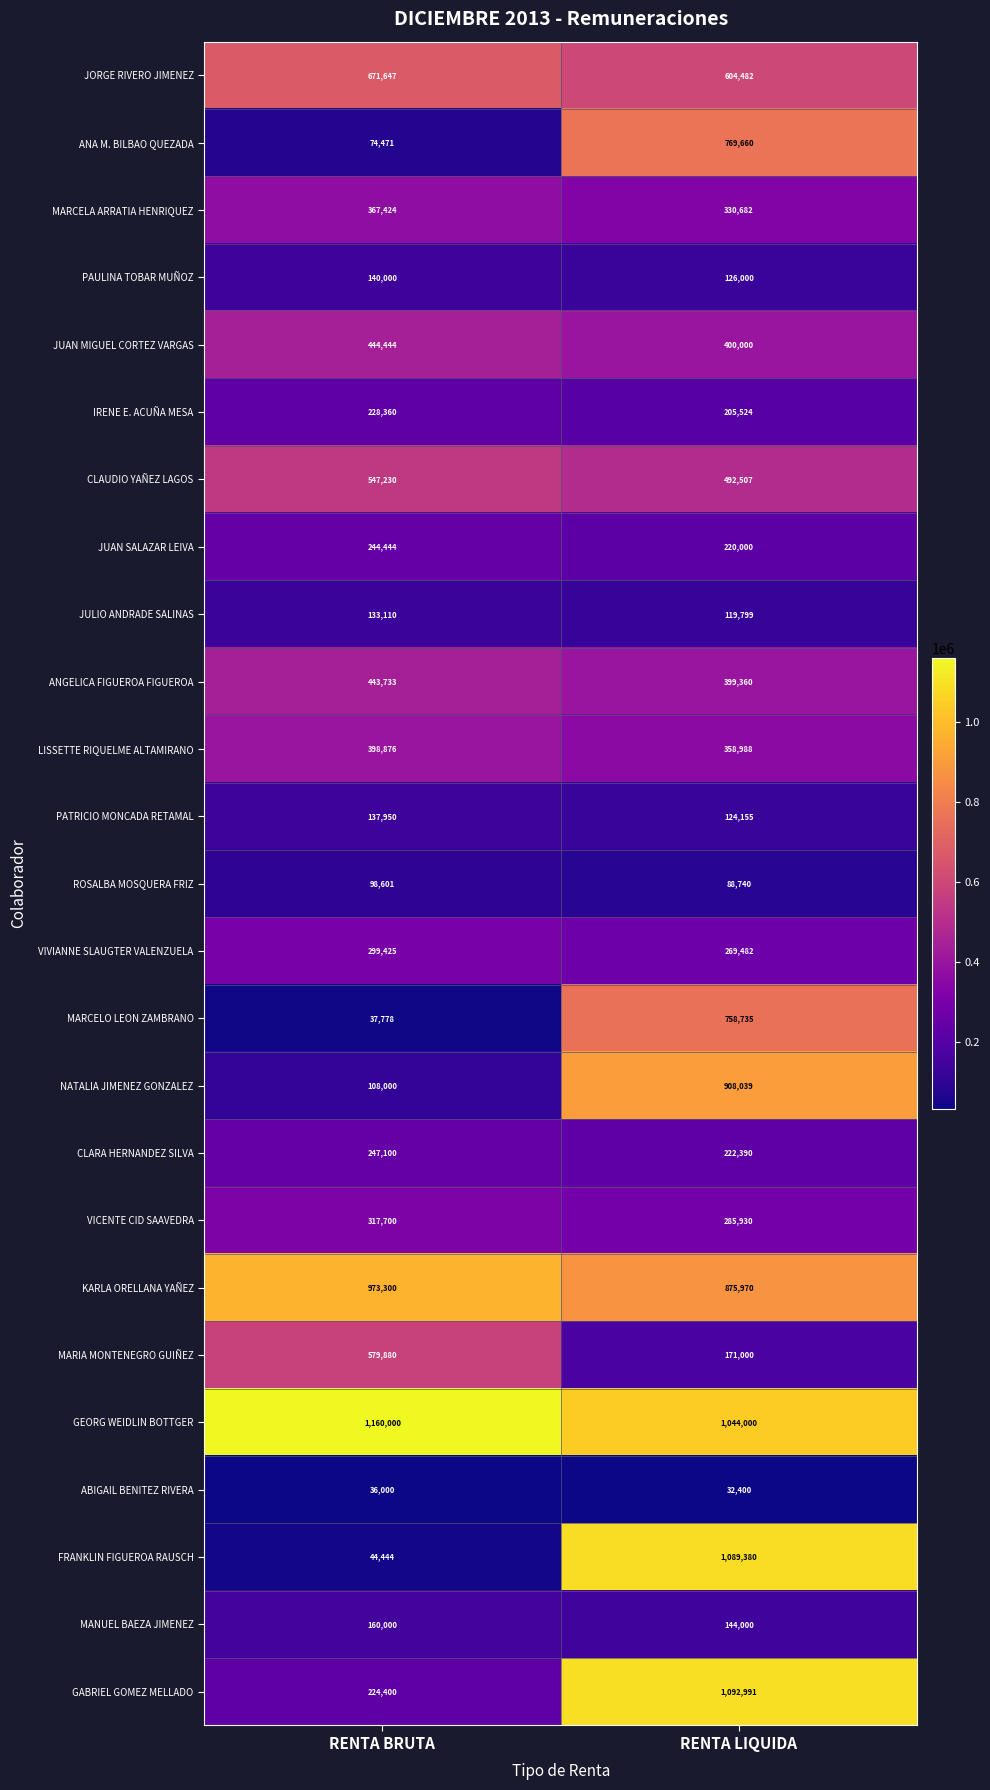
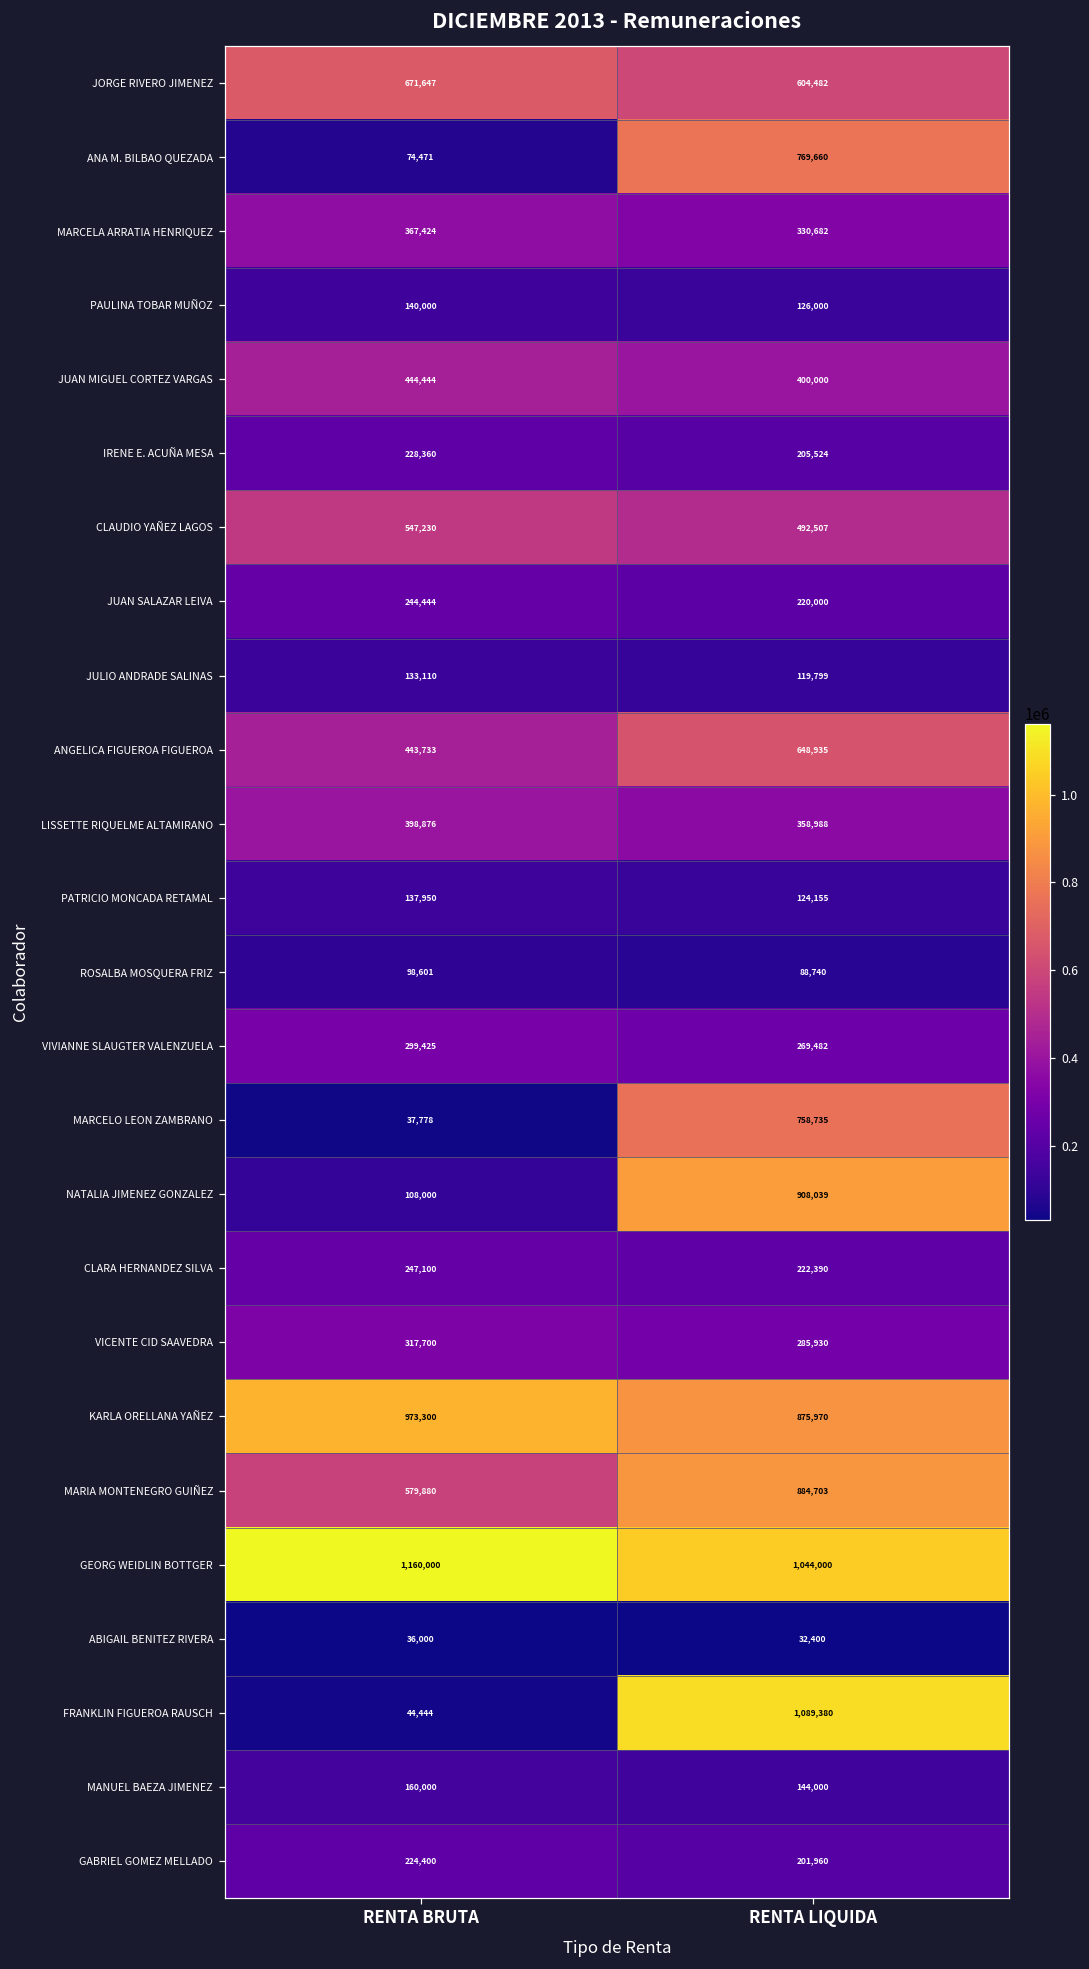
ANGELICA FIGUEROA FIGUEROA, RENTA LIQUIDA: 399,360 -> 648,935
MARIA MONTENEGRO GUIÑEZ, RENTA LIQUIDA: 171,000 -> 884,703
GABRIEL GOMEZ MELLADO, RENTA LIQUIDA: 1,092,991 -> 201,960
